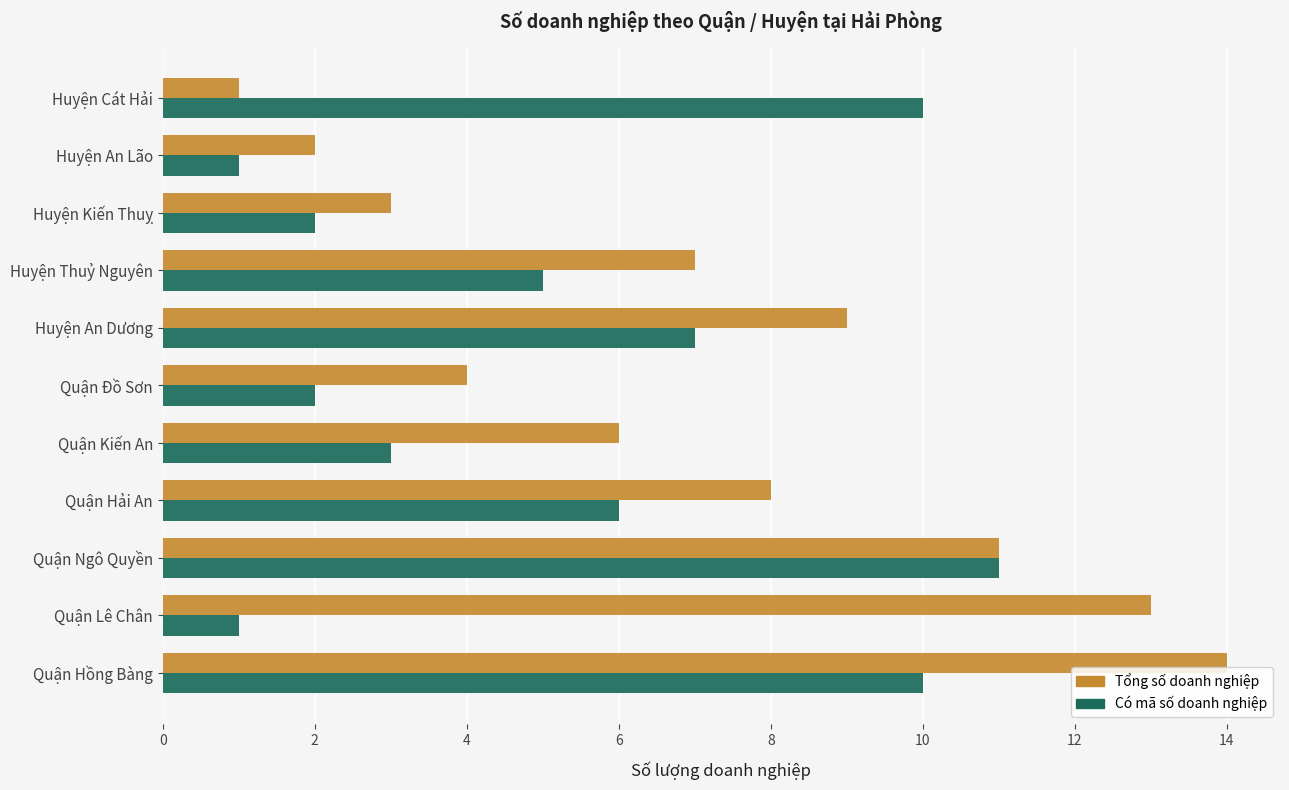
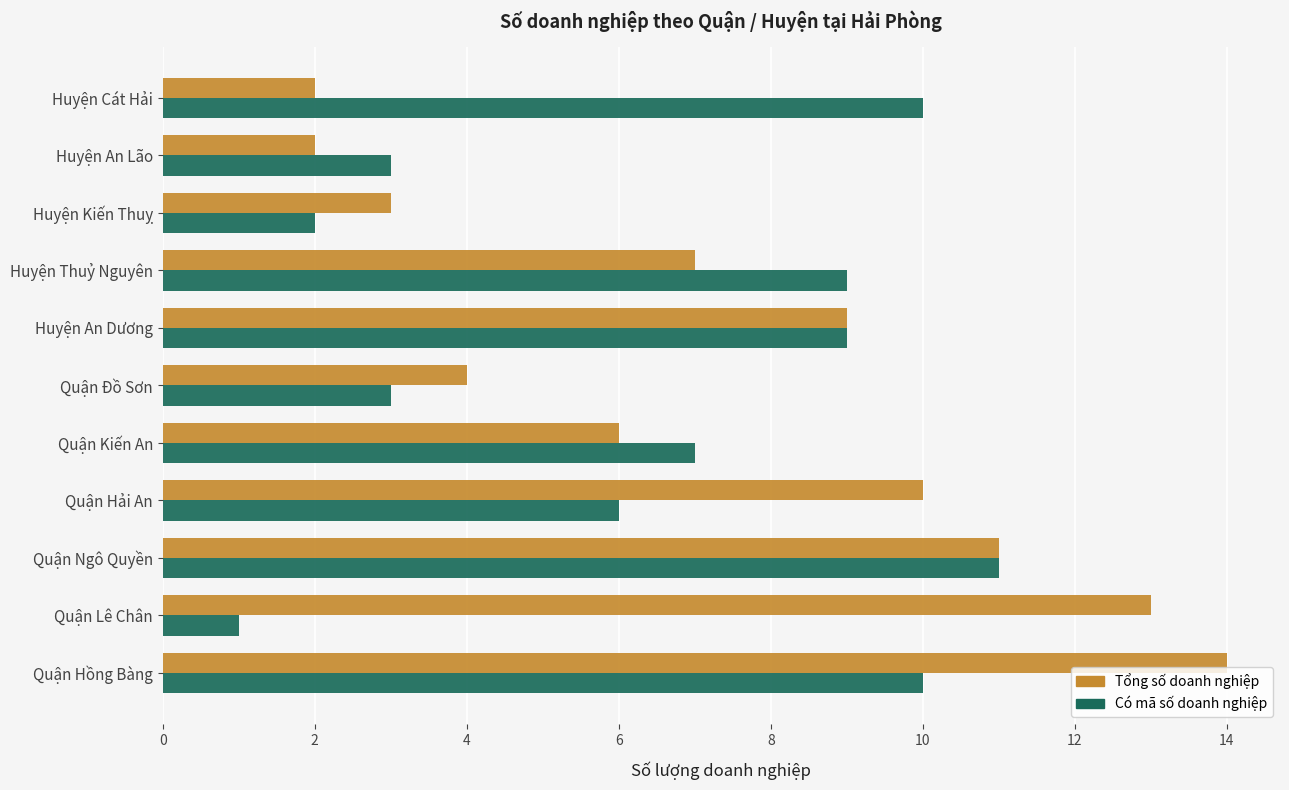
Tổng số doanh nghiệp, Huyện Cát Hải: 1 -> 2
Có mã số doanh nghiệp, Huyện An Lão: 1 -> 3
Có mã số doanh nghiệp, Huyện Thuỷ Nguyên: 5 -> 9
Có mã số doanh nghiệp, Huyện An Dương: 7 -> 9
Có mã số doanh nghiệp, Quận Đồ Sơn: 2 -> 3
Có mã số doanh nghiệp, Quận Kiến An: 3 -> 7
Tổng số doanh nghiệp, Quận Hải An: 8 -> 10
